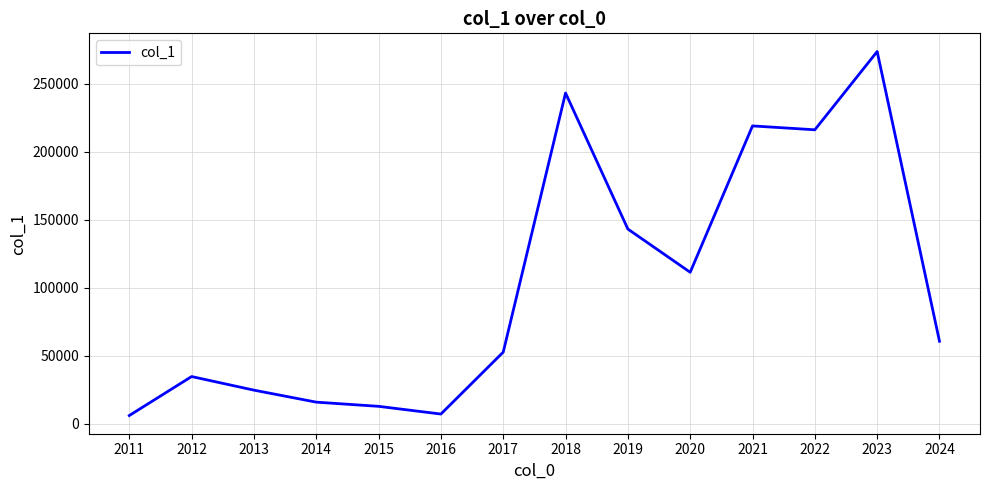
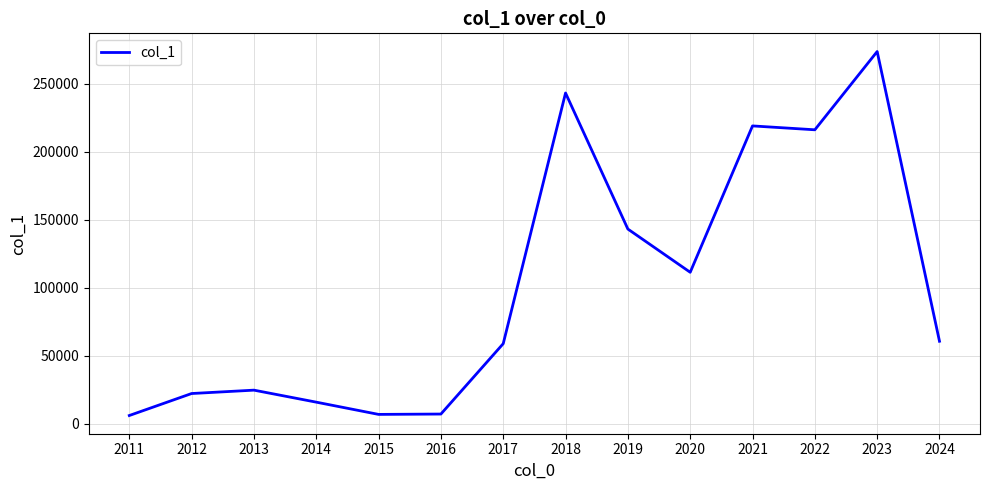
2012: 35000 -> 22000
2015: 13000 -> 7000
2017: 53000 -> 59000
